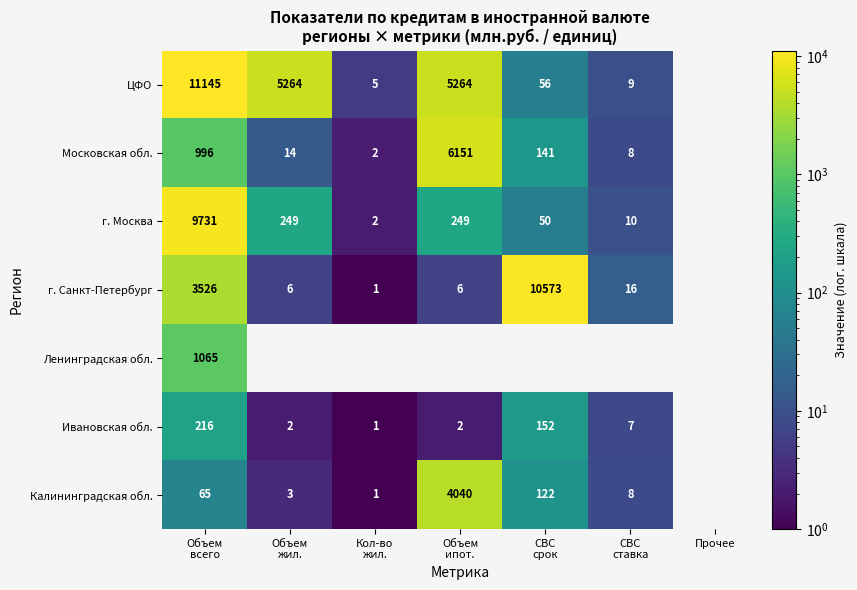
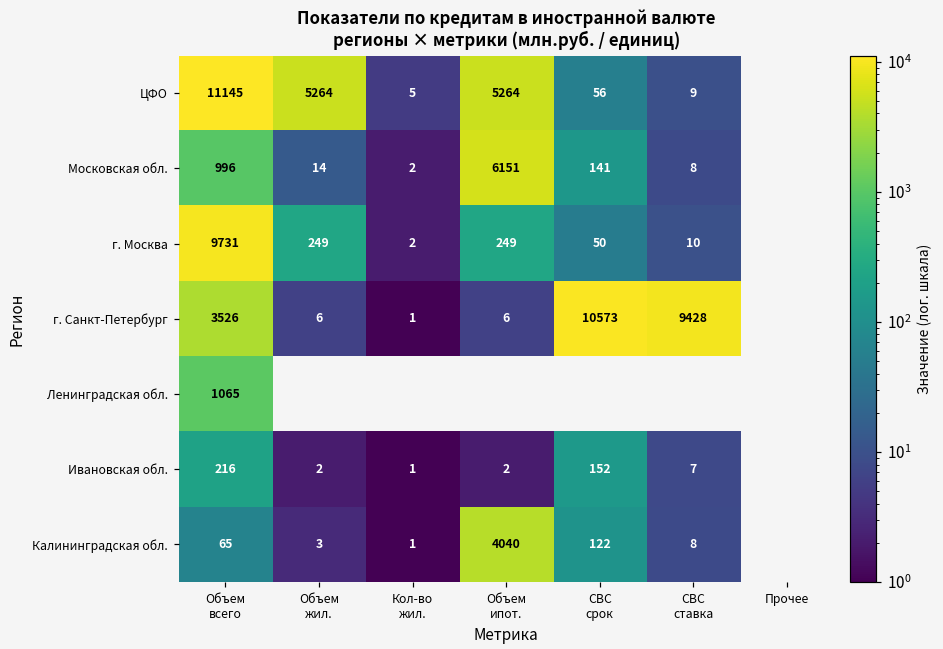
г. Санкт-Петербург, СВС ставка: 16 -> 9428
